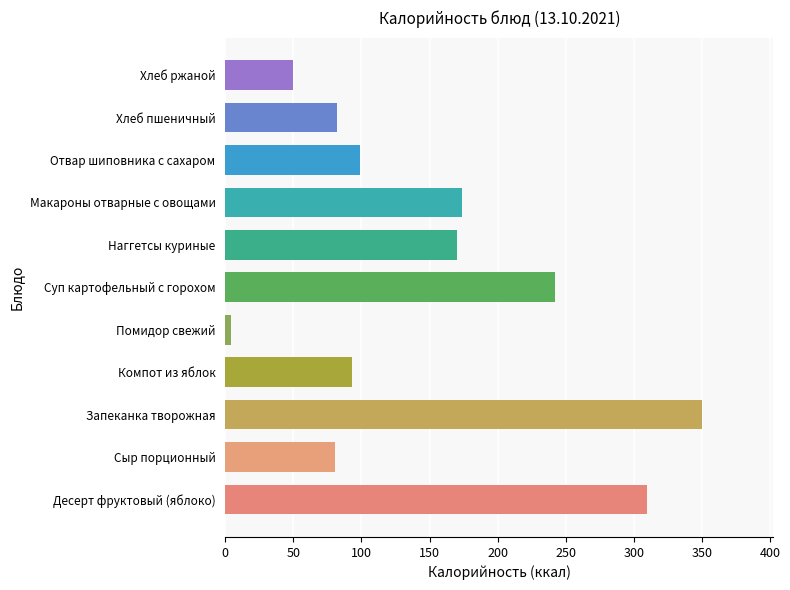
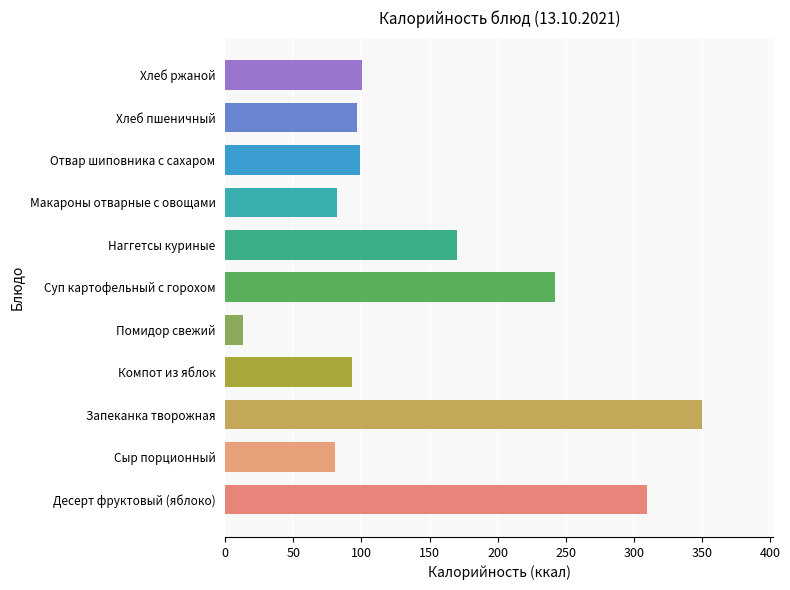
Хлеб ржаной: 50 -> 101
Хлеб пшеничный: 82 -> 97
Макароны отварные с овощами: 174 -> 82
Помидор свежий: 4 -> 13
